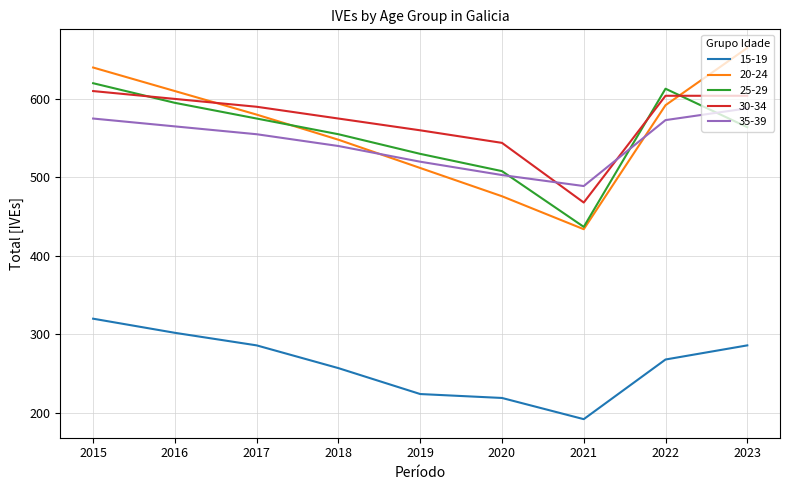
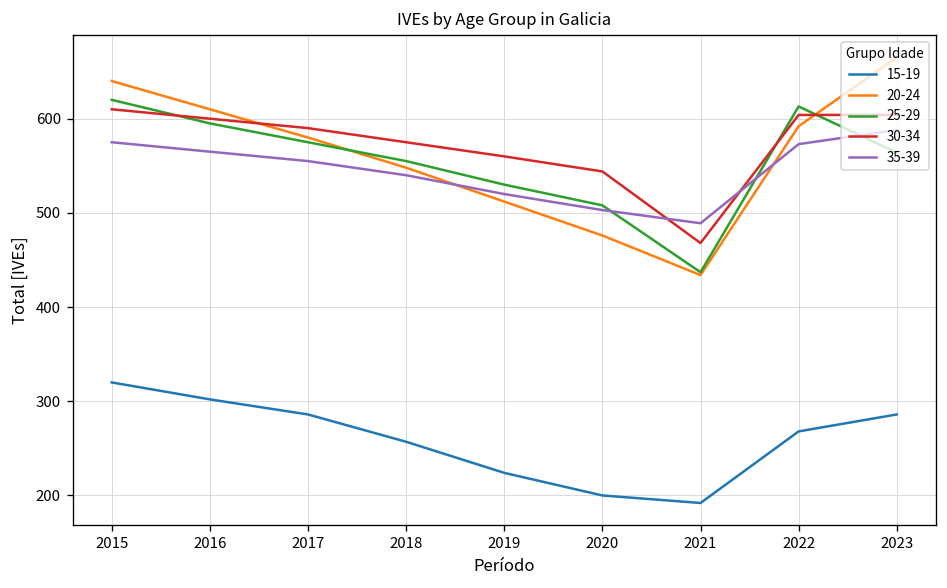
15-19, 2020: 220 -> 200
